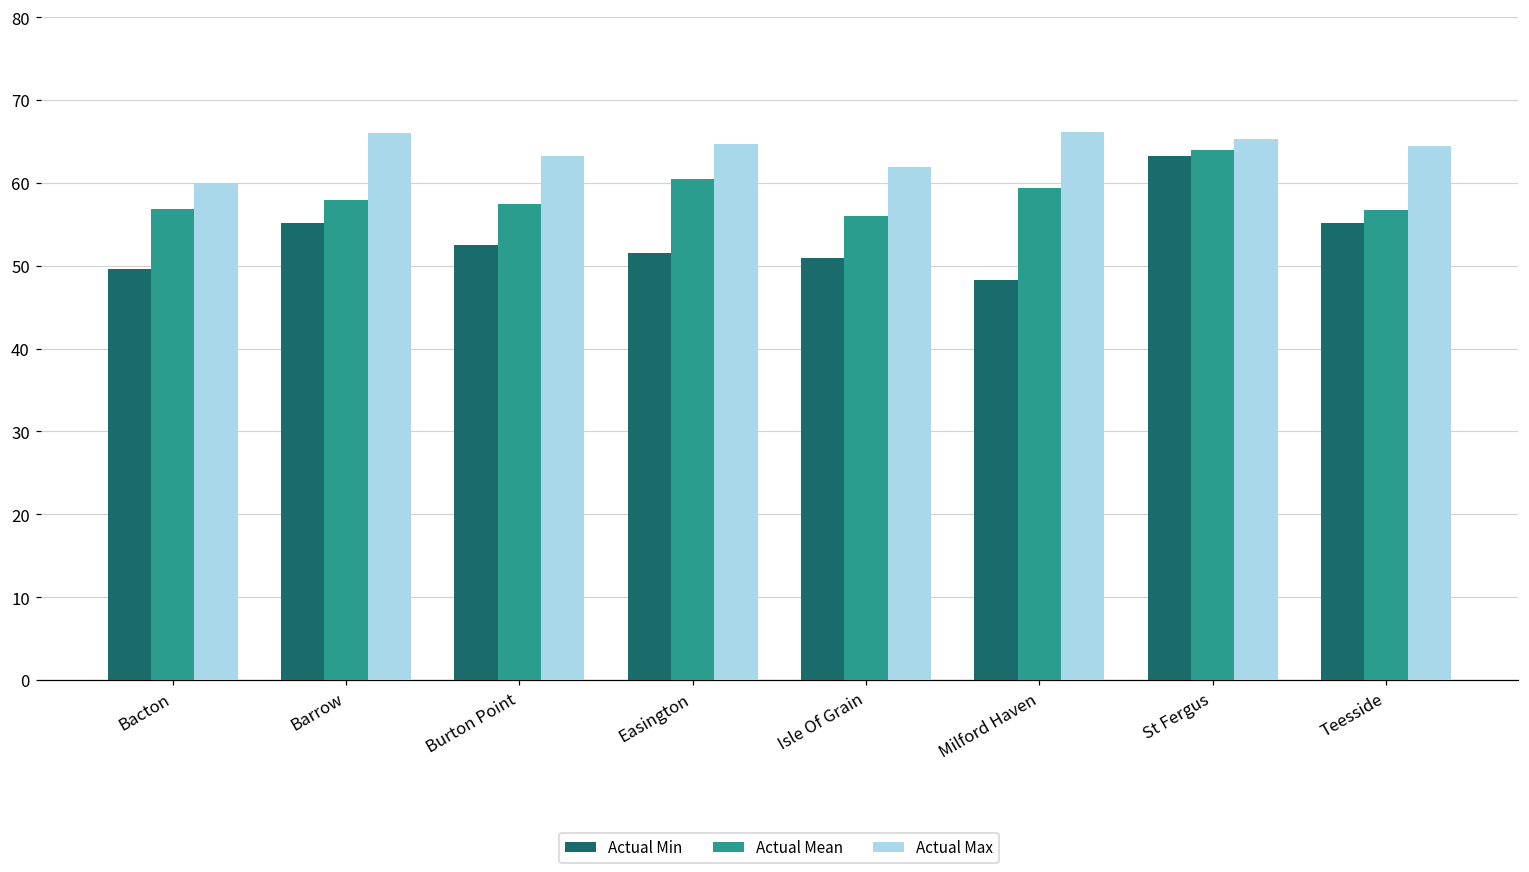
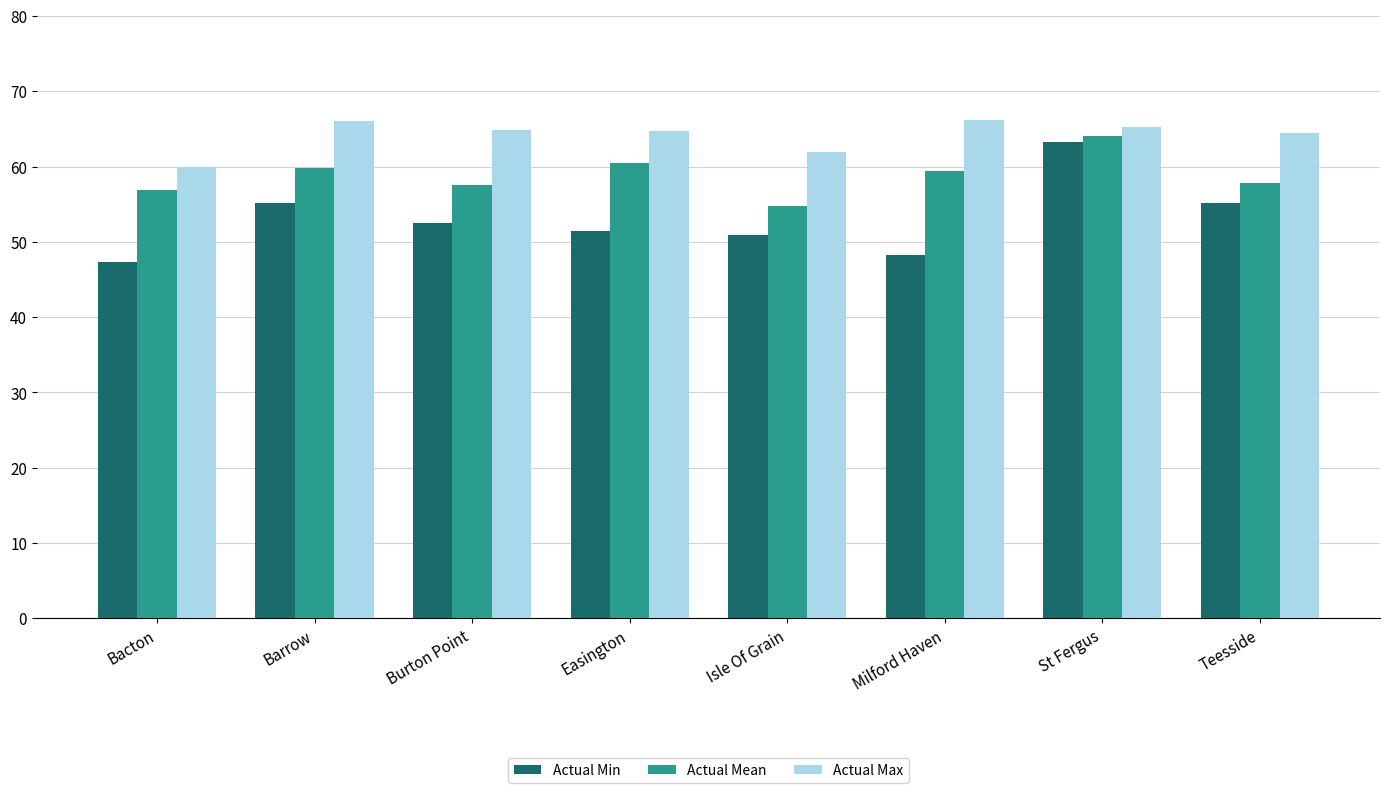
Actual Min, Bacton: 50 -> 47
Actual Mean, Barrow: 58 -> 60
Actual Max, Burton Point: 63 -> 65
Actual Mean, Isle Of Grain: 56 -> 55
Actual Mean, Teesside: 57 -> 58
